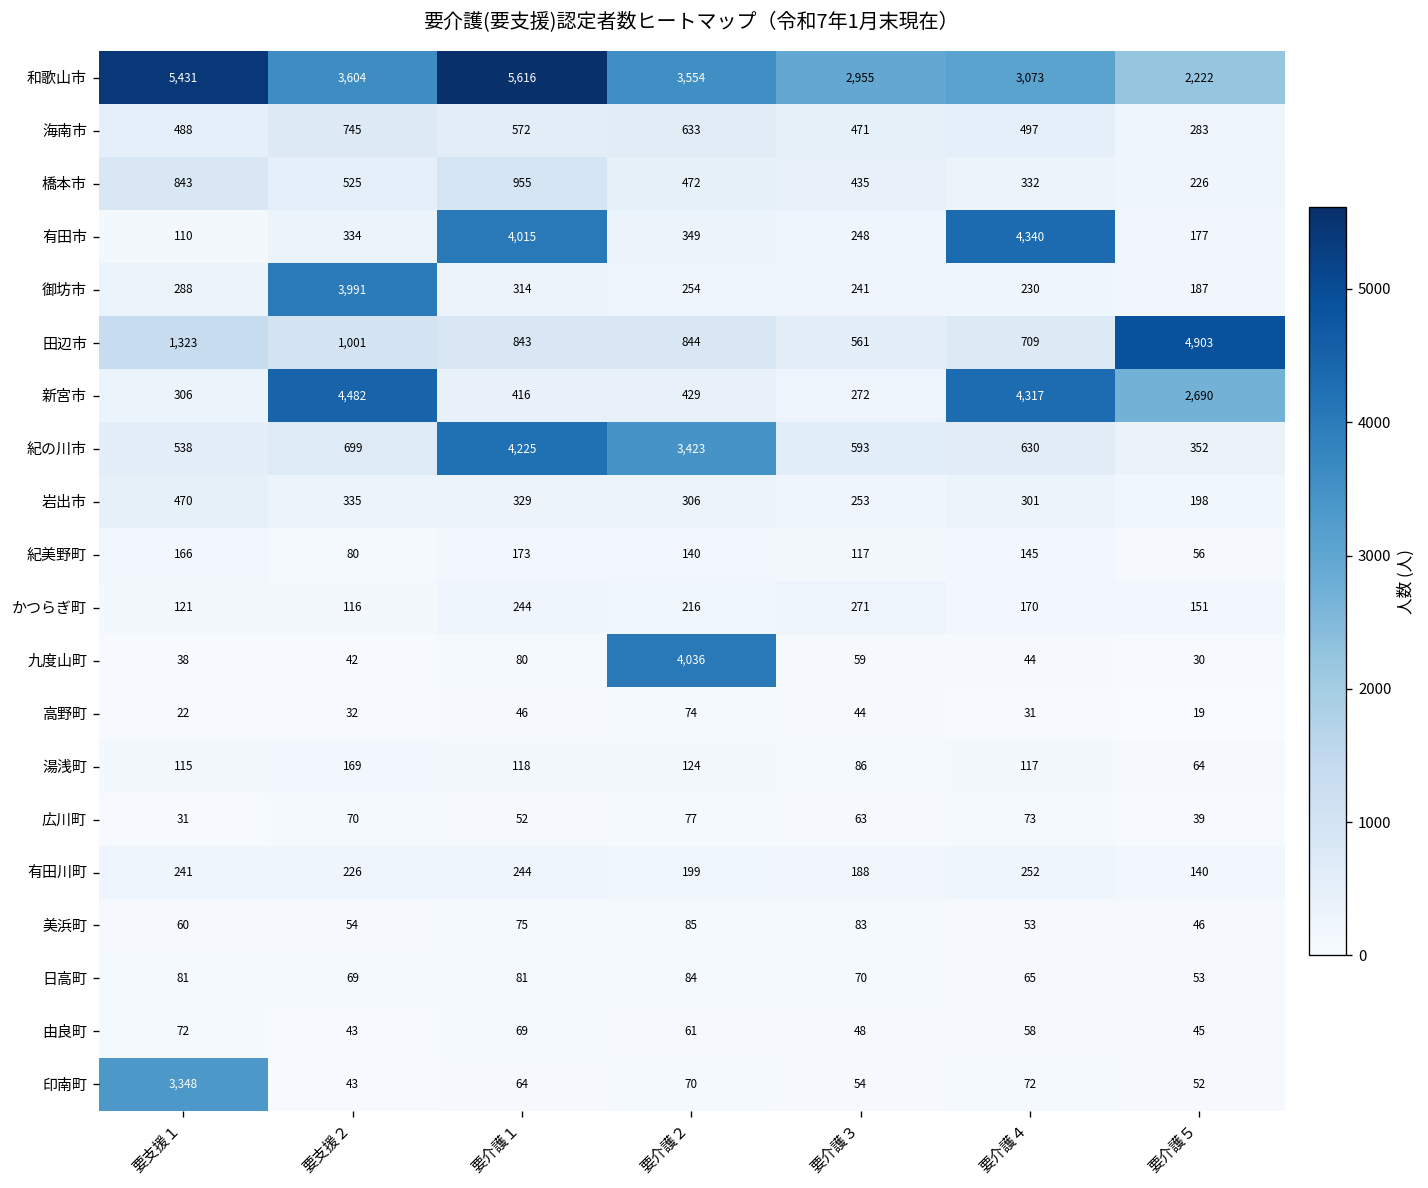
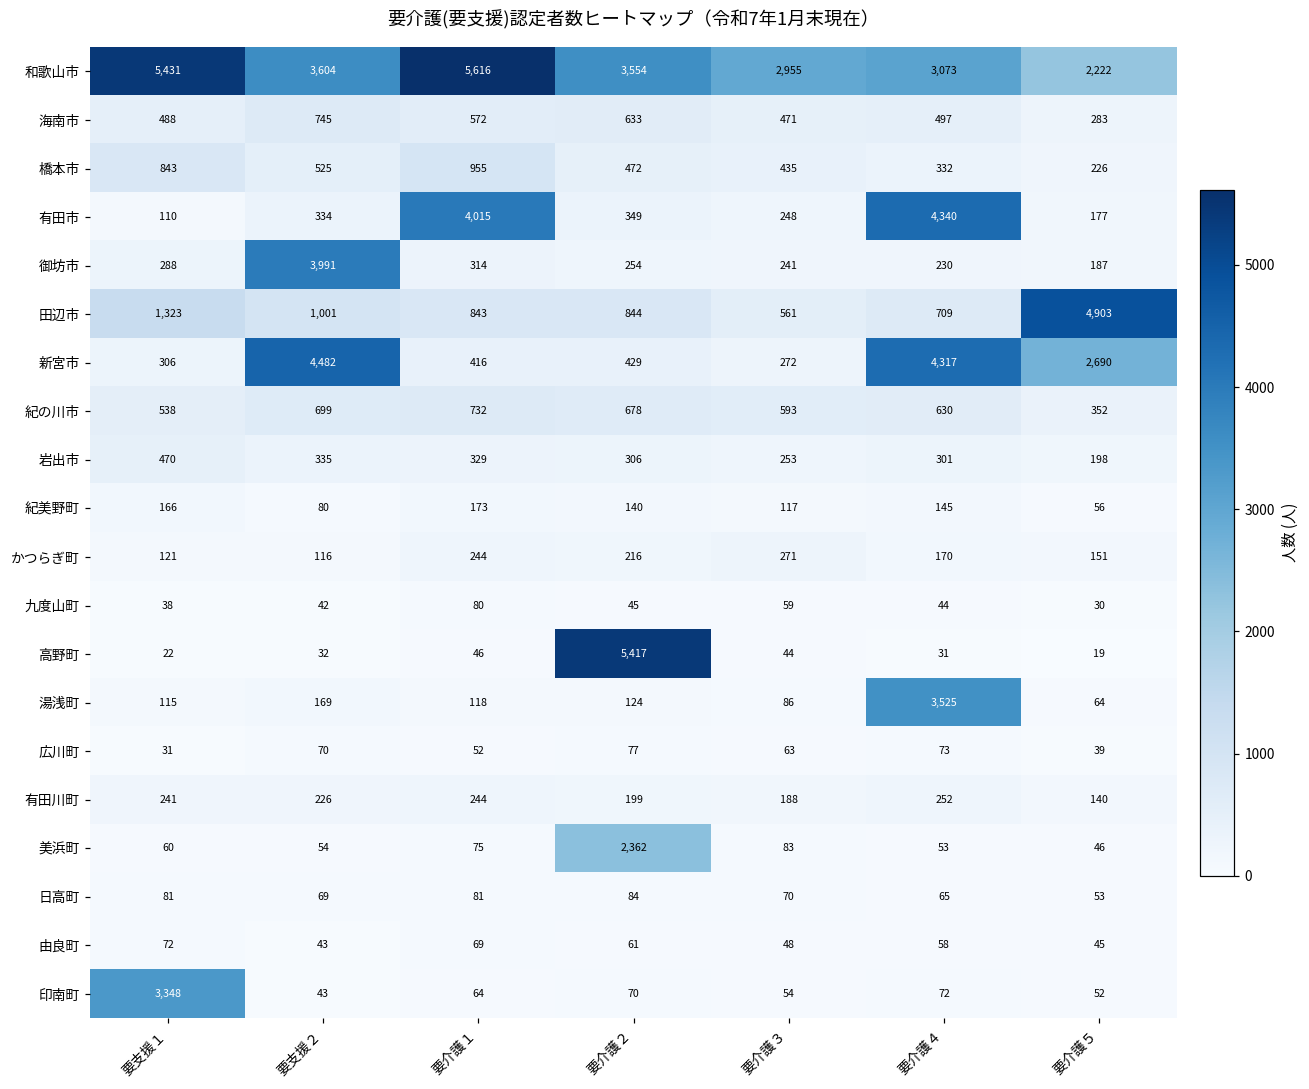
紀の川市, 要介護１: 4,225 -> 732
紀の川市, 要介護２: 3,423 -> 678
九度山町, 要介護２: 4,036 -> 45
高野町, 要介護２: 74 -> 5,417
湯浅町, 要介護４: 117 -> 3,525
美浜町, 要介護２: 85 -> 2,362
